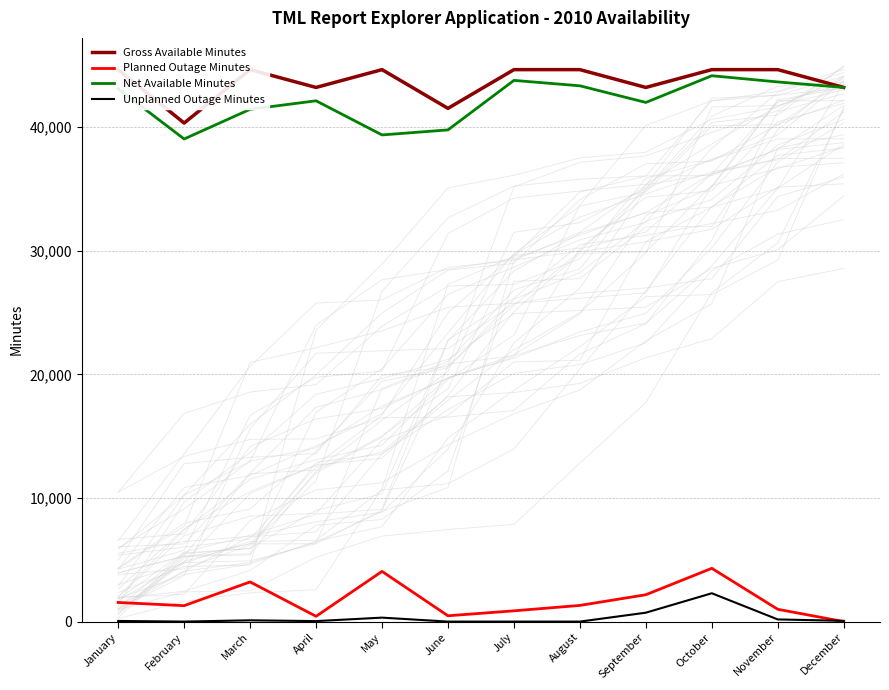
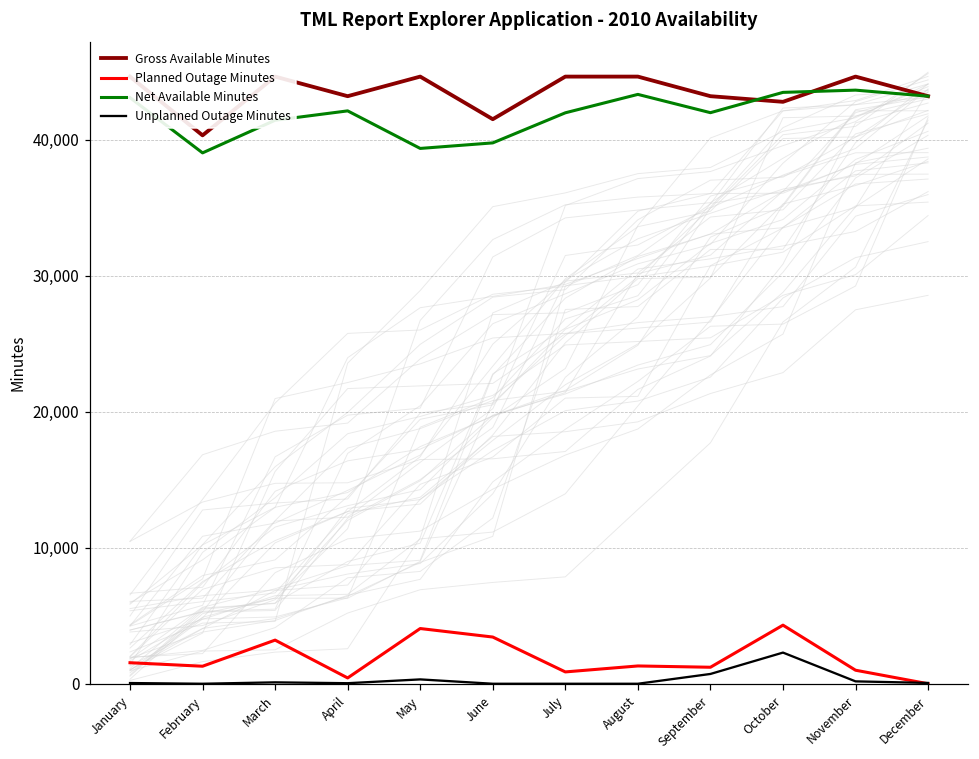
Planned Outage Minutes, June: 500 -> 3,400
Net Available Minutes, July: 43,800 -> 42,000
Planned Outage Minutes, September: 2,200 -> 1,200
Gross Available Minutes, October: 44,600 -> 42,800
Net Available Minutes, October: 44,100 -> 43,500
